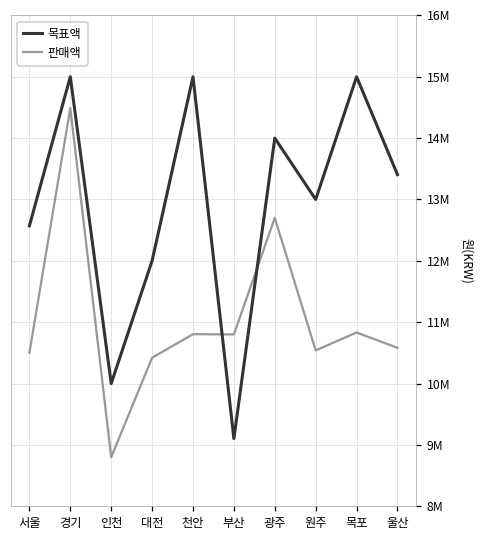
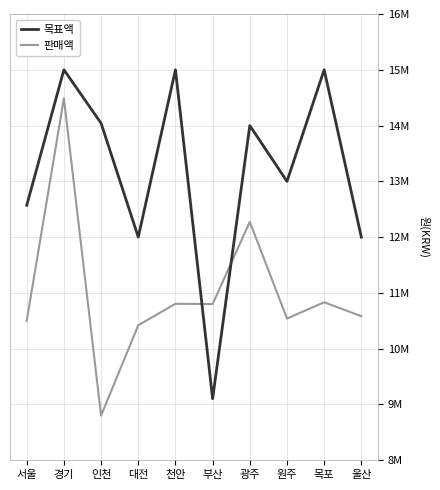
목표액, 인천: 10000000 -> 14000000
판매액, 광주: 12700000 -> 12300000
목표액, 울산: 13400000 -> 12000000
